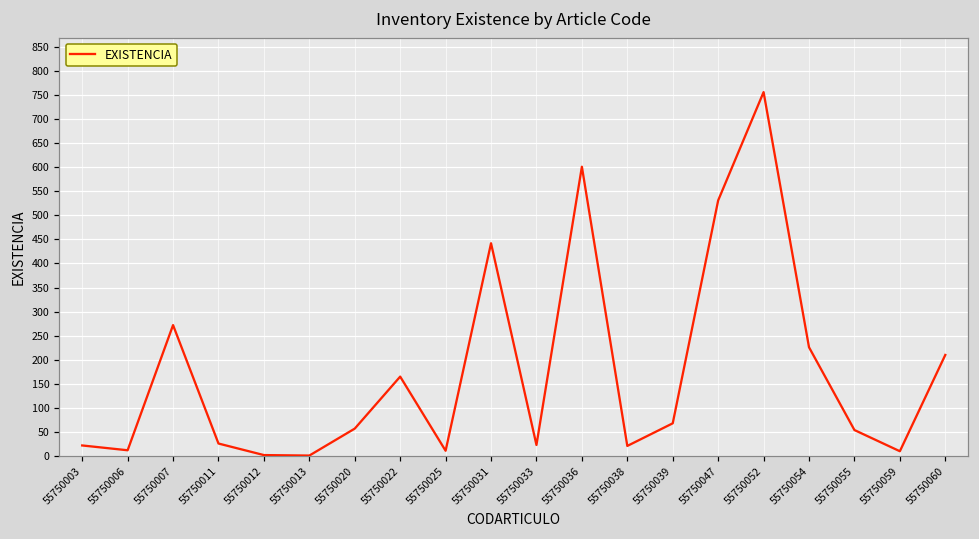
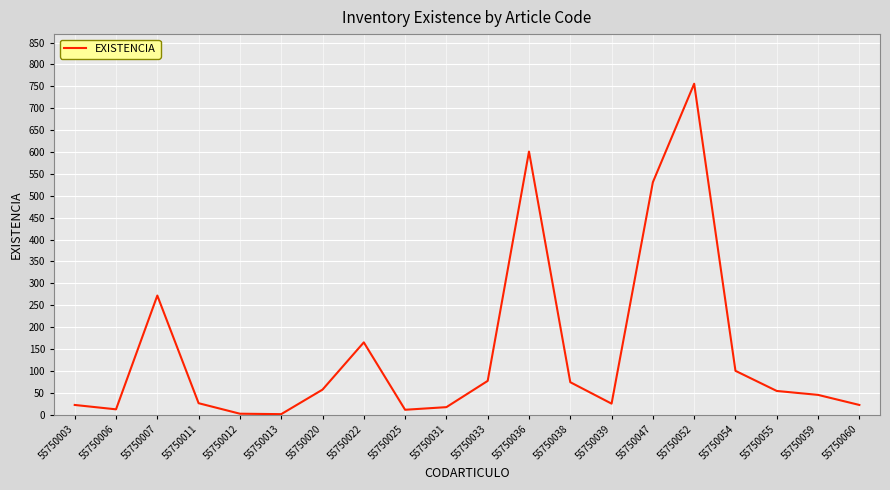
55750031: 440 -> 20
55750033: 20 -> 80
55750038: 20 -> 70
55750039: 70 -> 30
55750054: 230 -> 100
55750059: 10 -> 50
55750060: 210 -> 20
